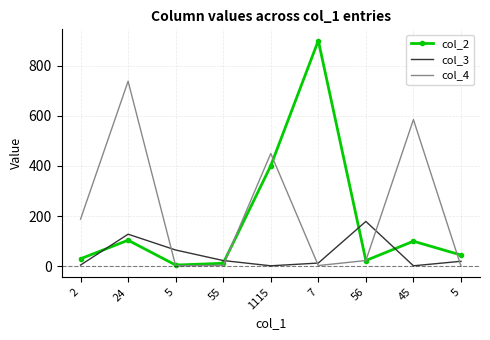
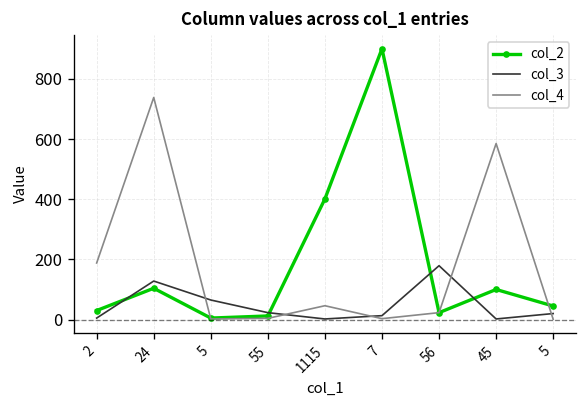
col_4, 1115: 450 -> 50
